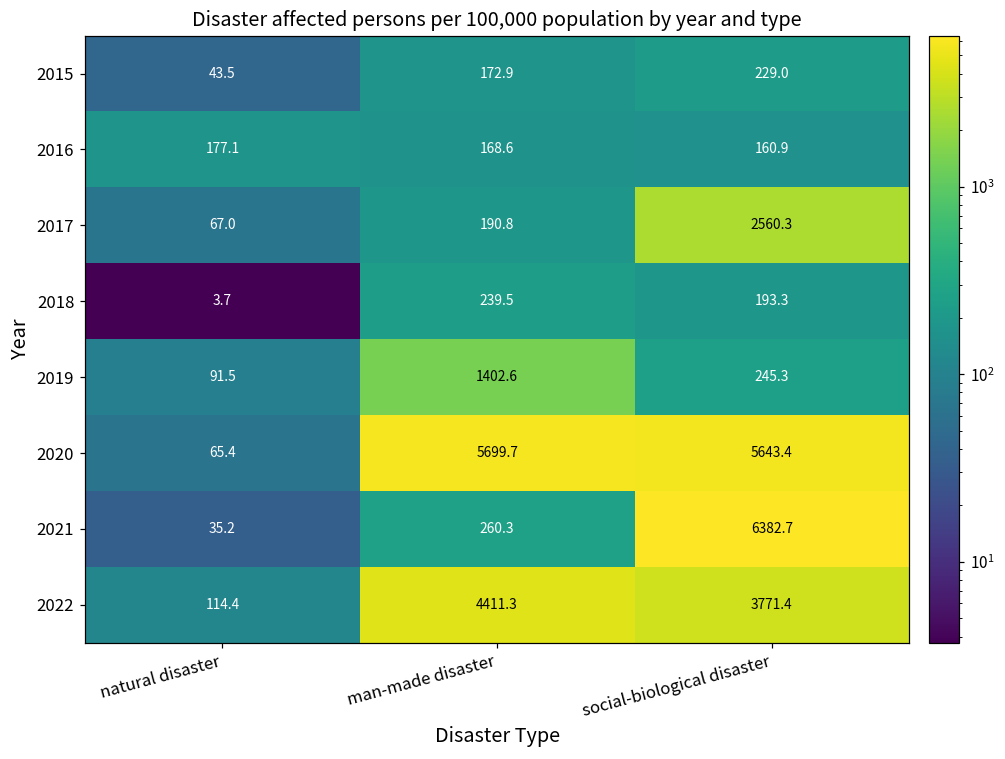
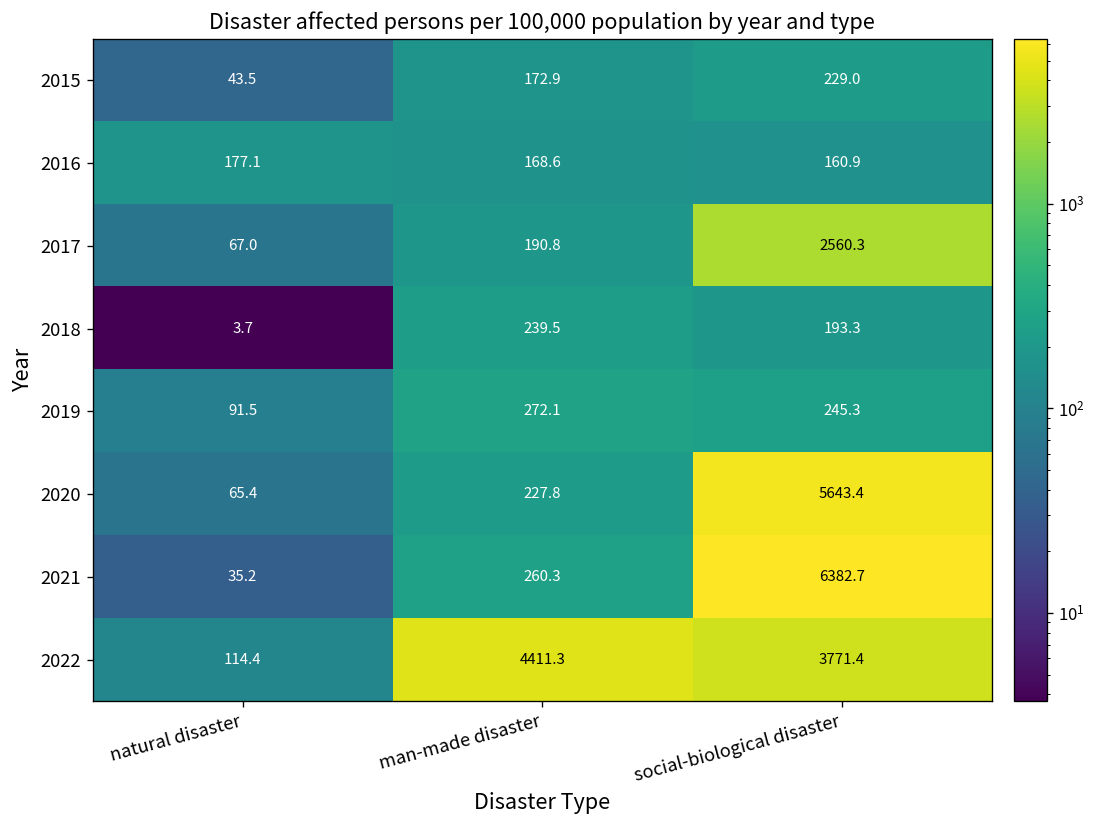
2019, man-made disaster: 1402.6 -> 272.1
2020, man-made disaster: 5699.7 -> 227.8
